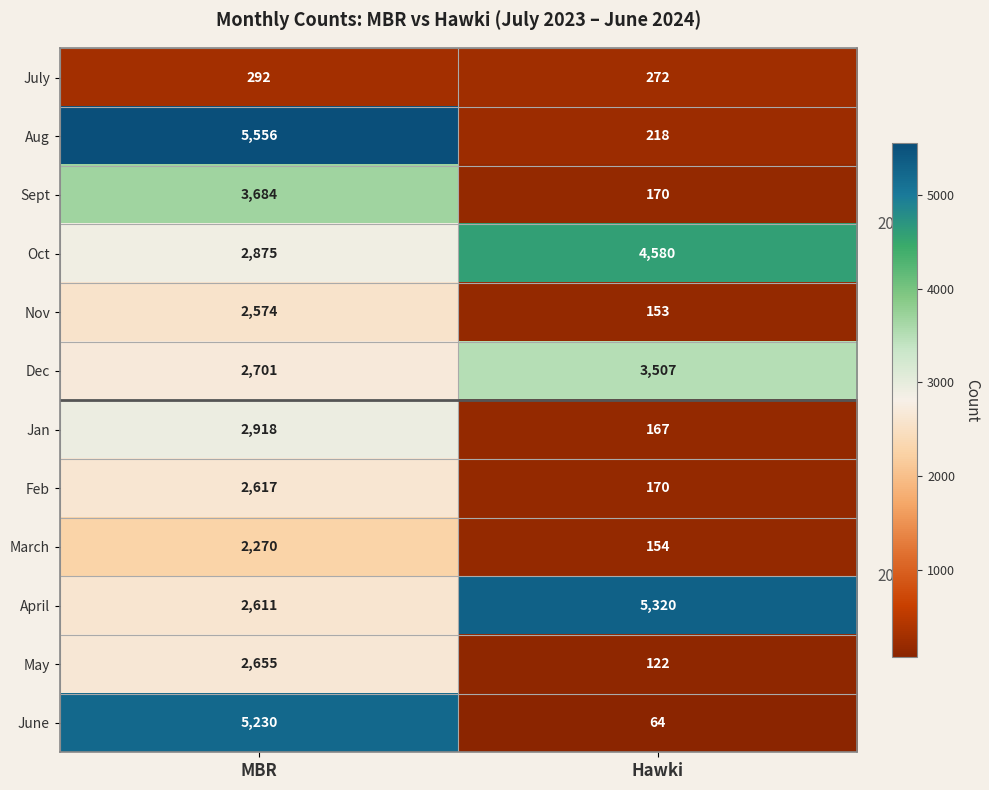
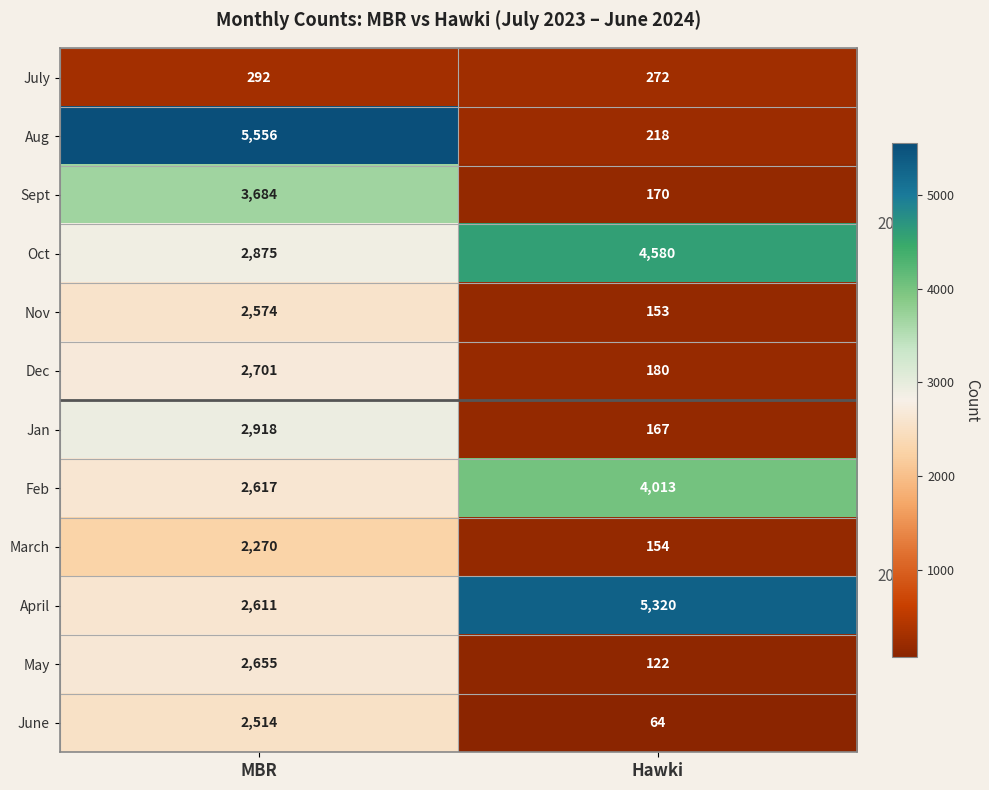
Dec, Hawki: 3,507 -> 180
Feb, Hawki: 170 -> 4,013
June, MBR: 5,230 -> 2,514
